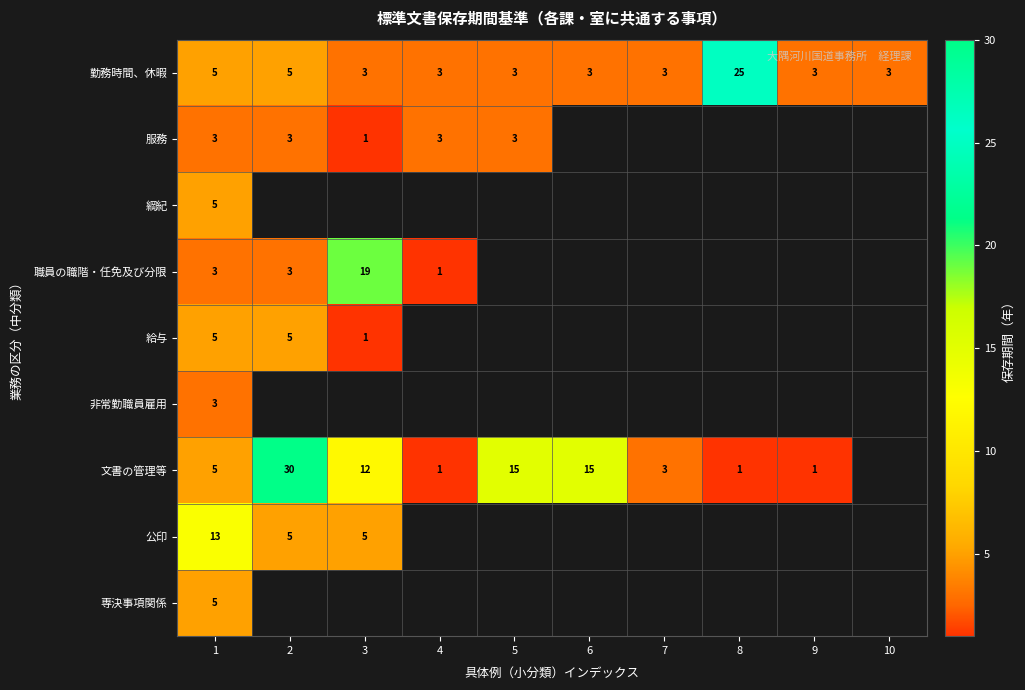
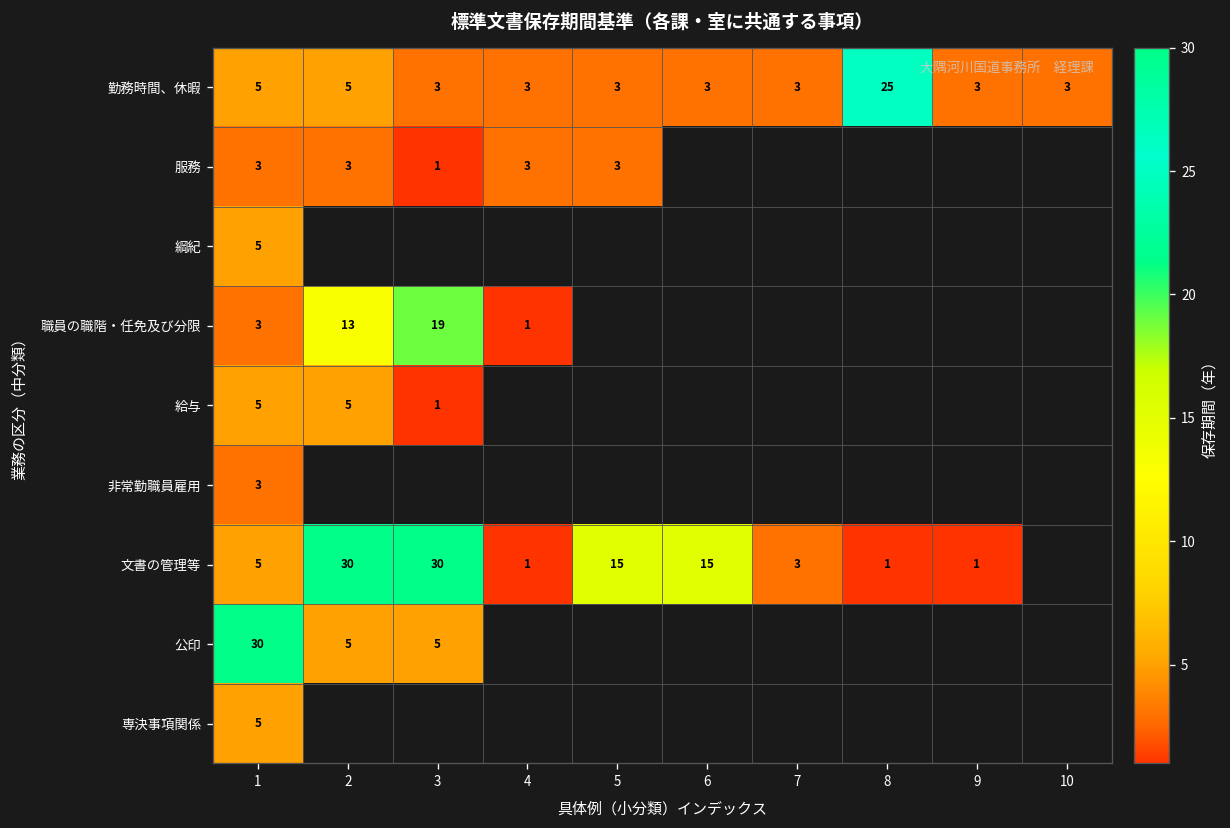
職員の職階・任免及び分限, 2: 3 -> 13
文書の管理等, 3: 12 -> 30
公印, 1: 13 -> 30
